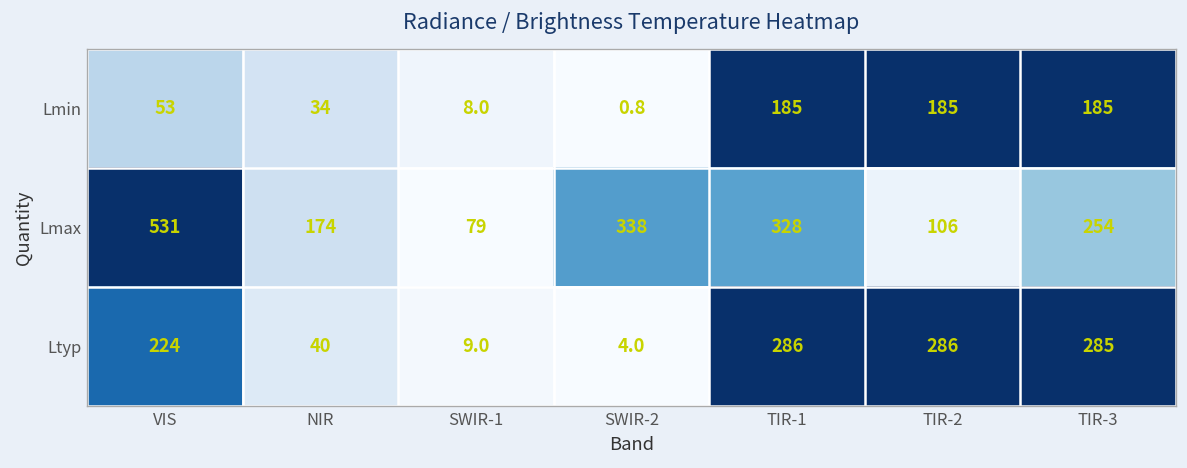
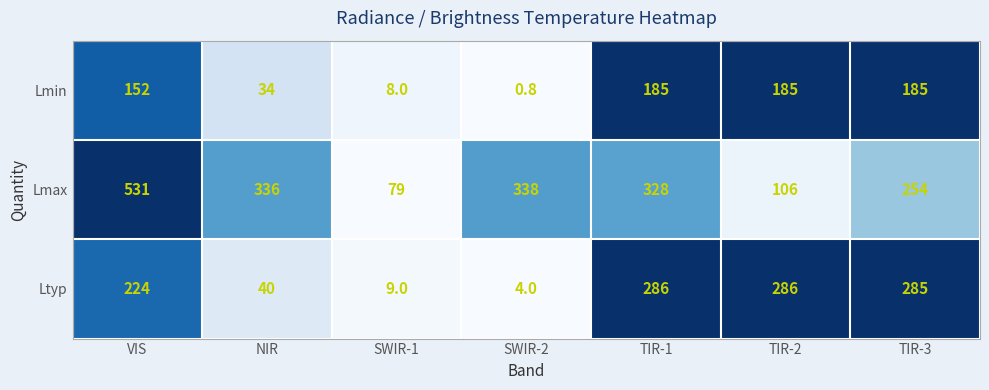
Lmin, VIS: 53 -> 152
Lmax, NIR: 174 -> 336
